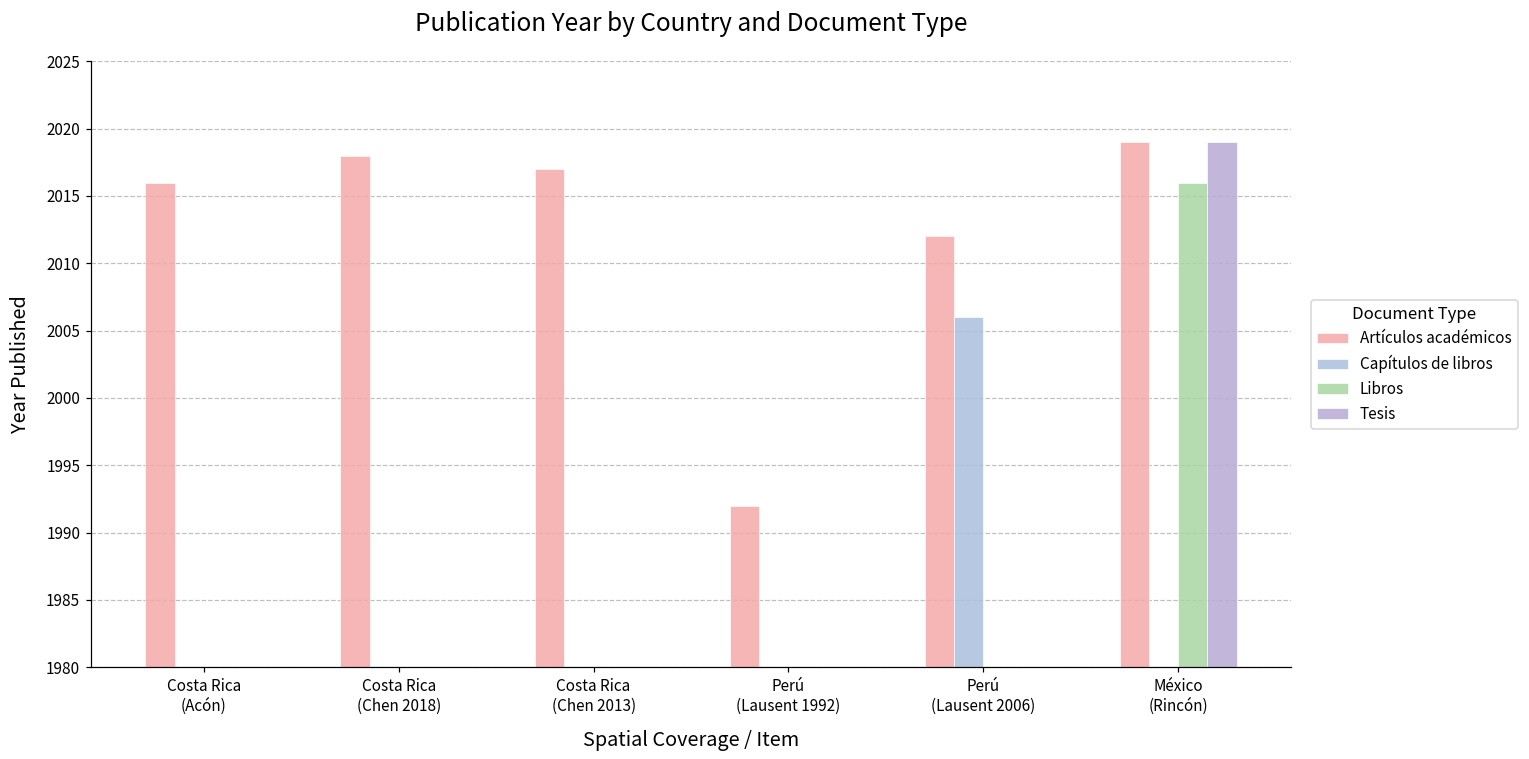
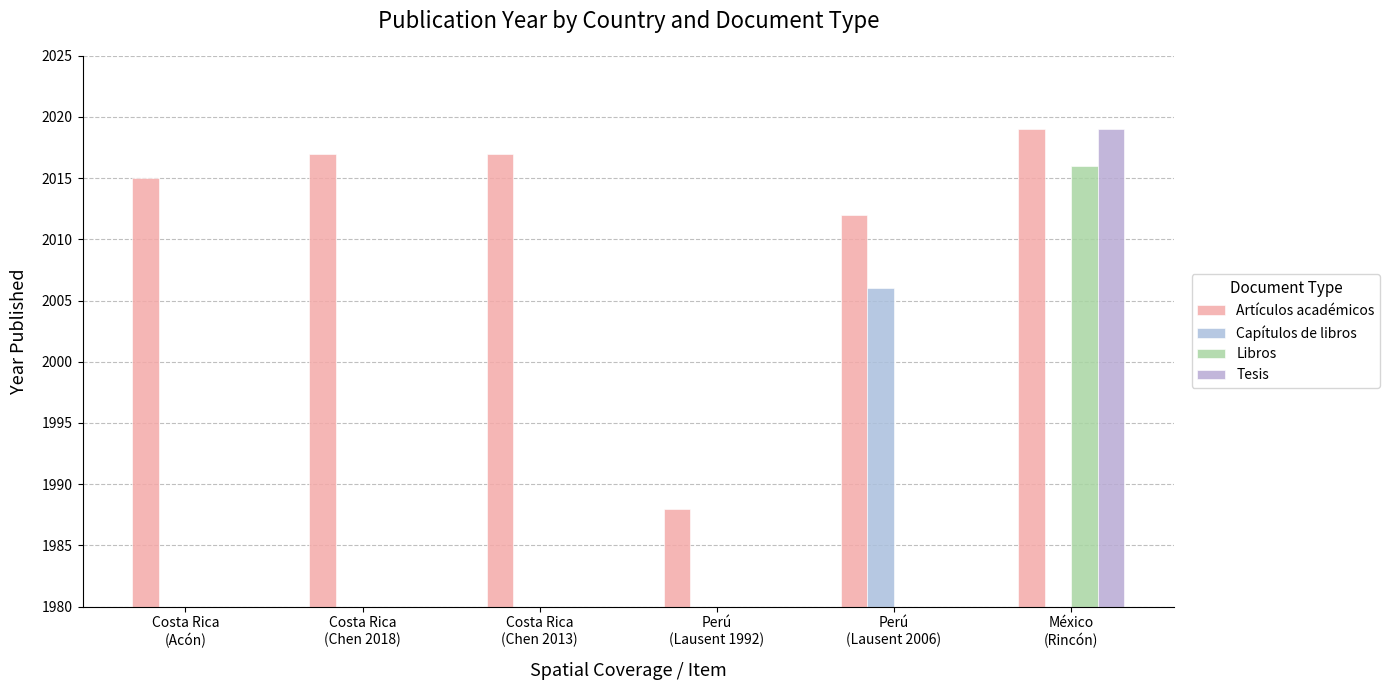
Artículos académicos, Costa Rica (Acón): 2016 -> 2015
Artículos académicos, Costa Rica (Chen 2018): 2018 -> 2017
Artículos académicos, Perú (Lausent 1992): 1992 -> 1988
